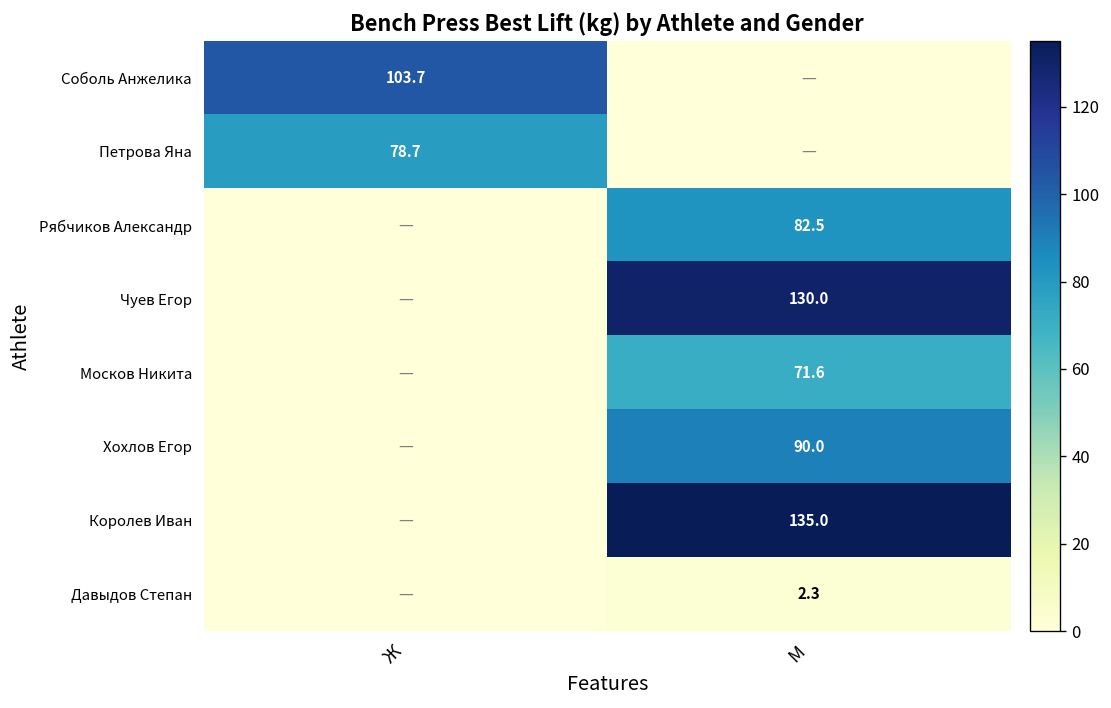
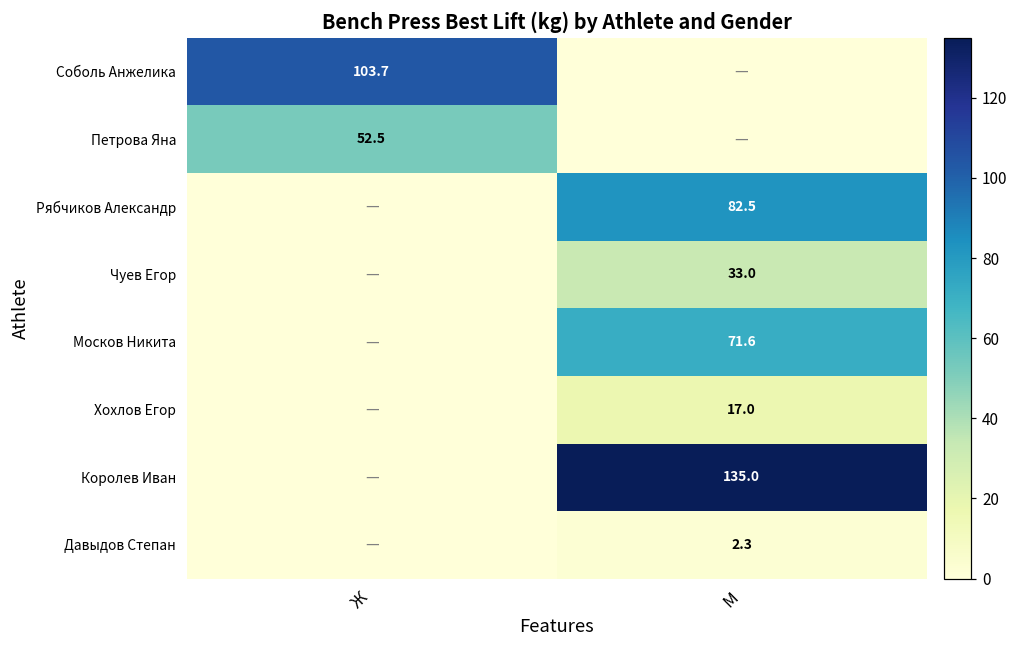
Петрова Яна, Ж: 78.7 -> 52.5
Чуев Егор, М: 130.0 -> 33.0
Хохлов Егор, М: 90.0 -> 17.0
